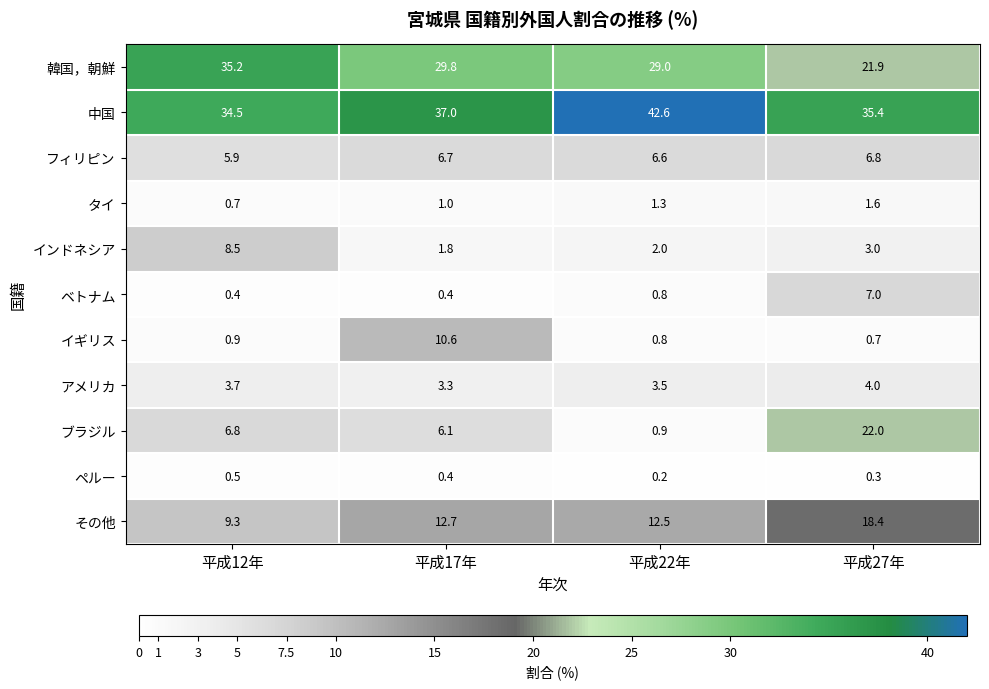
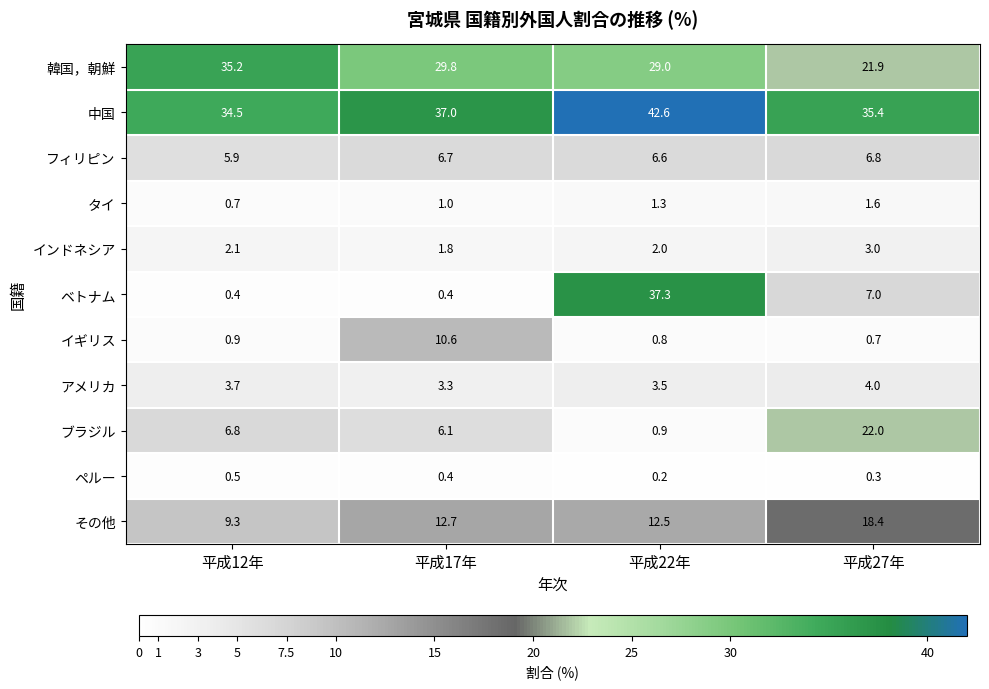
インドネシア, 平成12年: 8.5 -> 2.1
ベトナム, 平成22年: 0.8 -> 37.3
